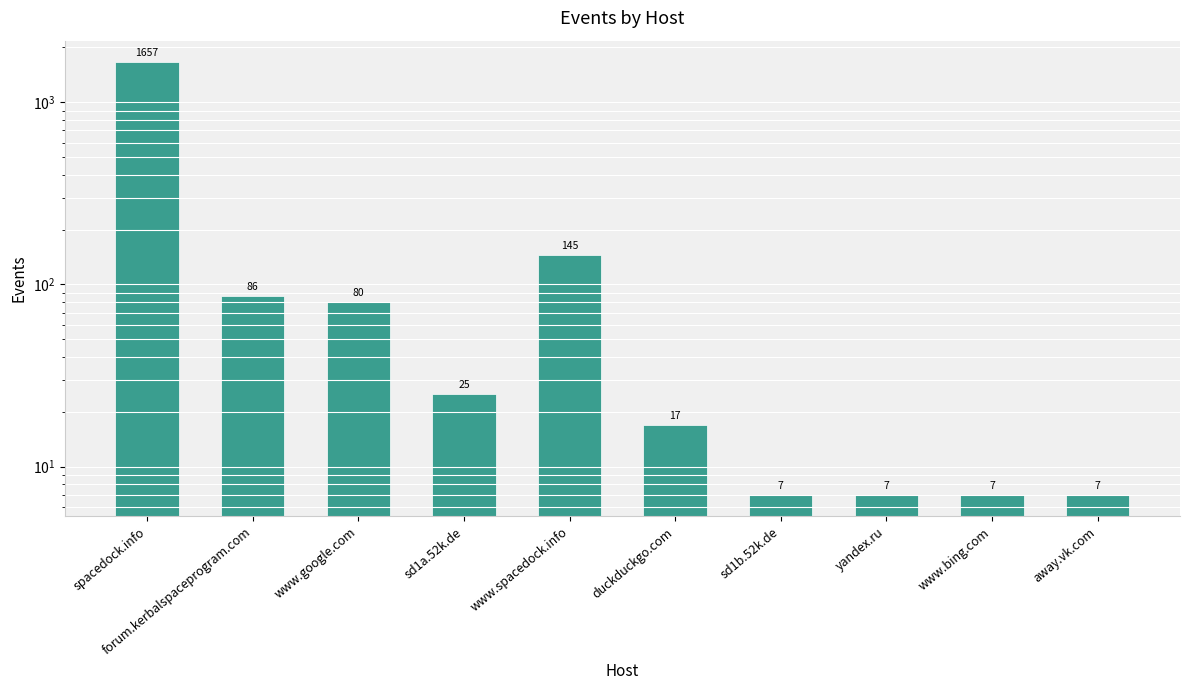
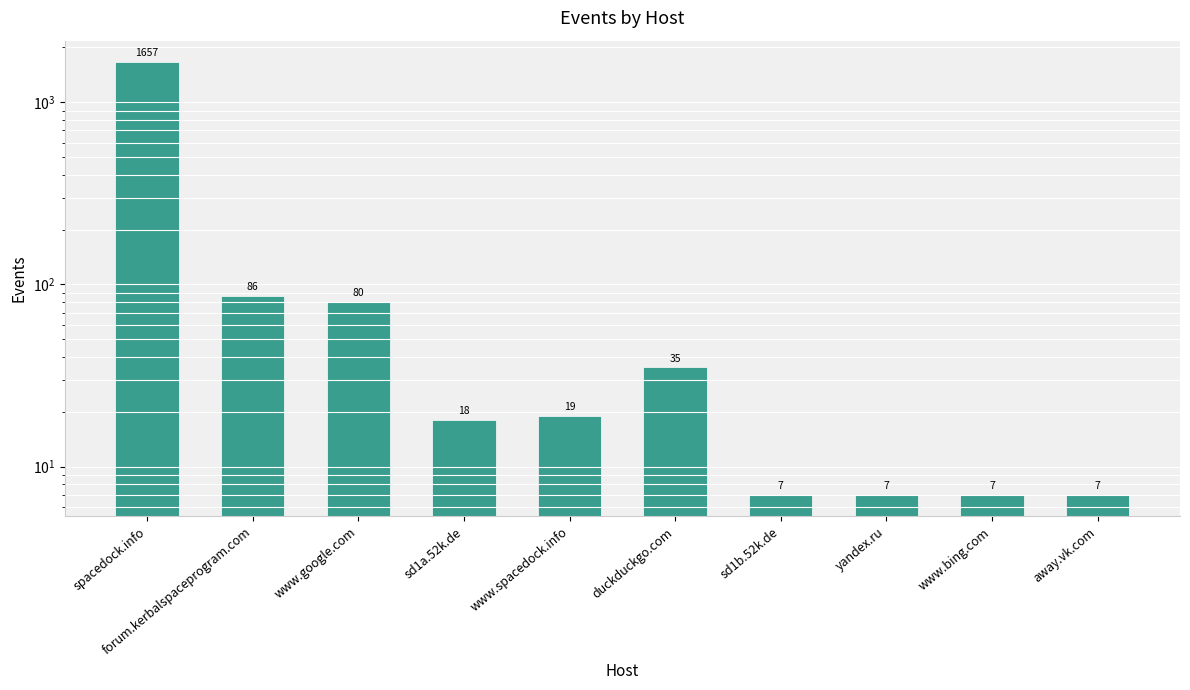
sd1a.52k.de: 25 -> 18
www.spacedock.info: 145 -> 19
duckduckgo.com: 17 -> 35
